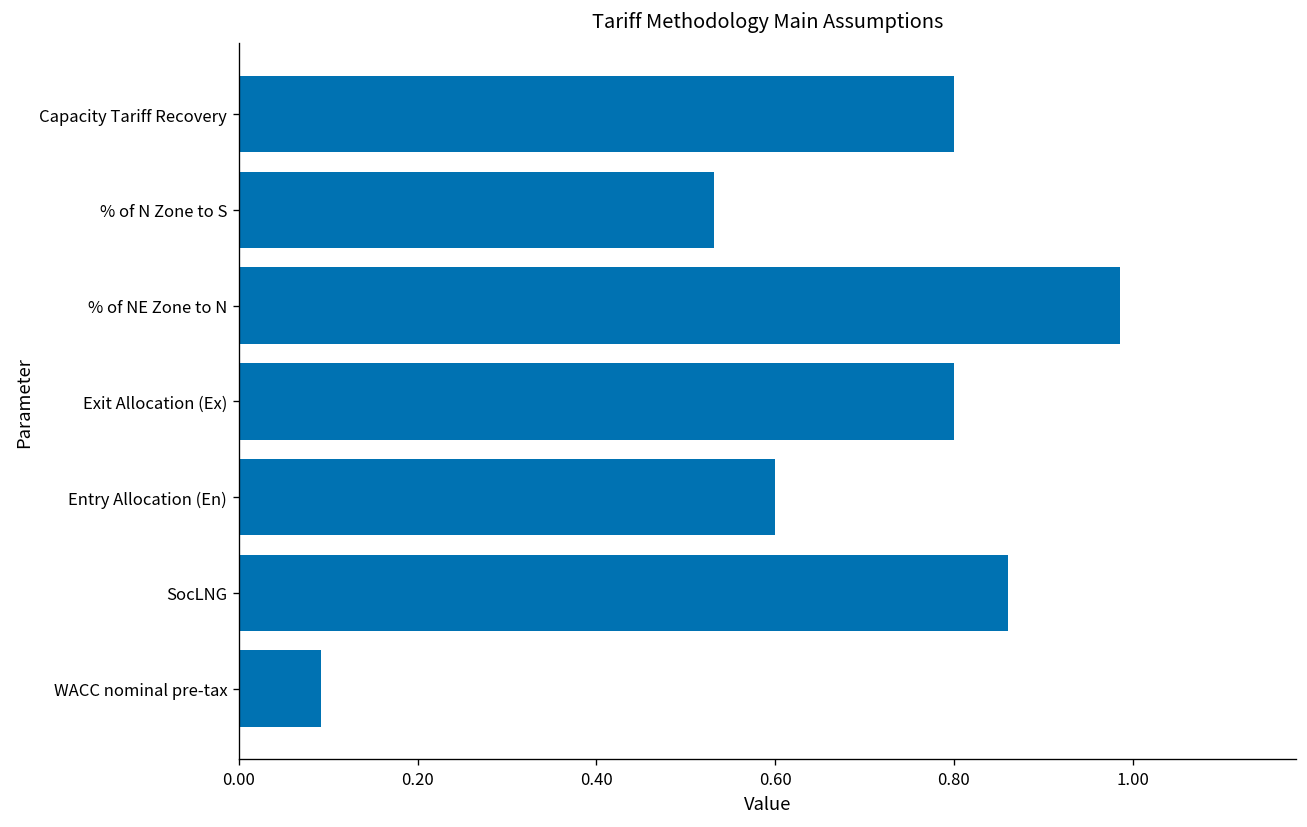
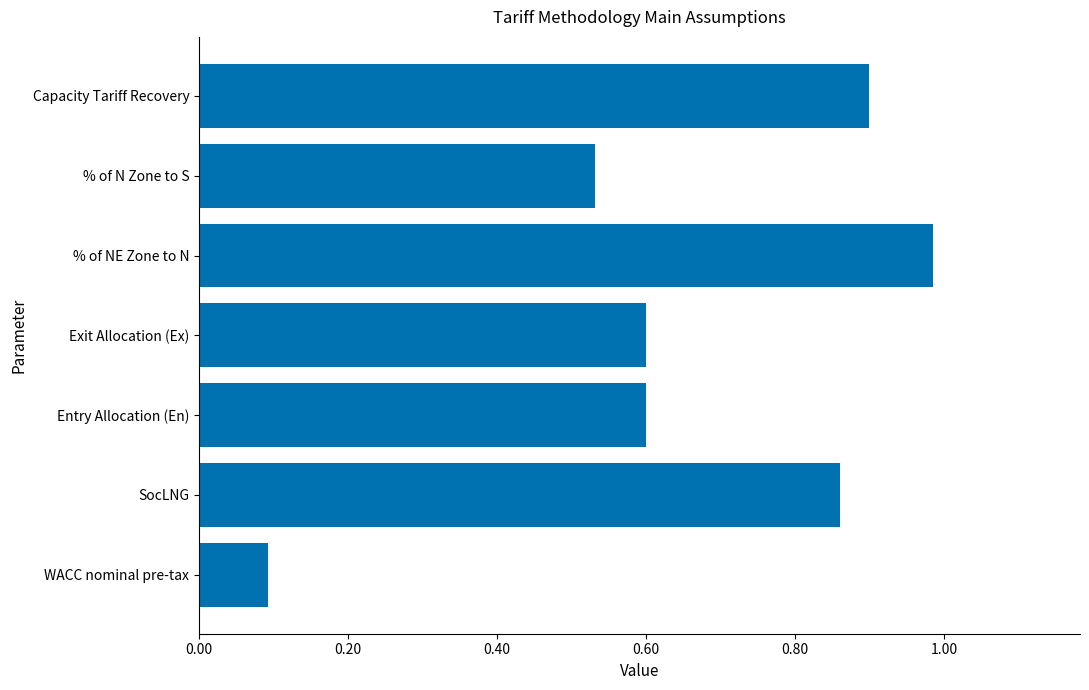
Capacity Tariff Recovery: 0.8 -> 0.9
Exit Allocation (Ex): 0.8 -> 0.6
